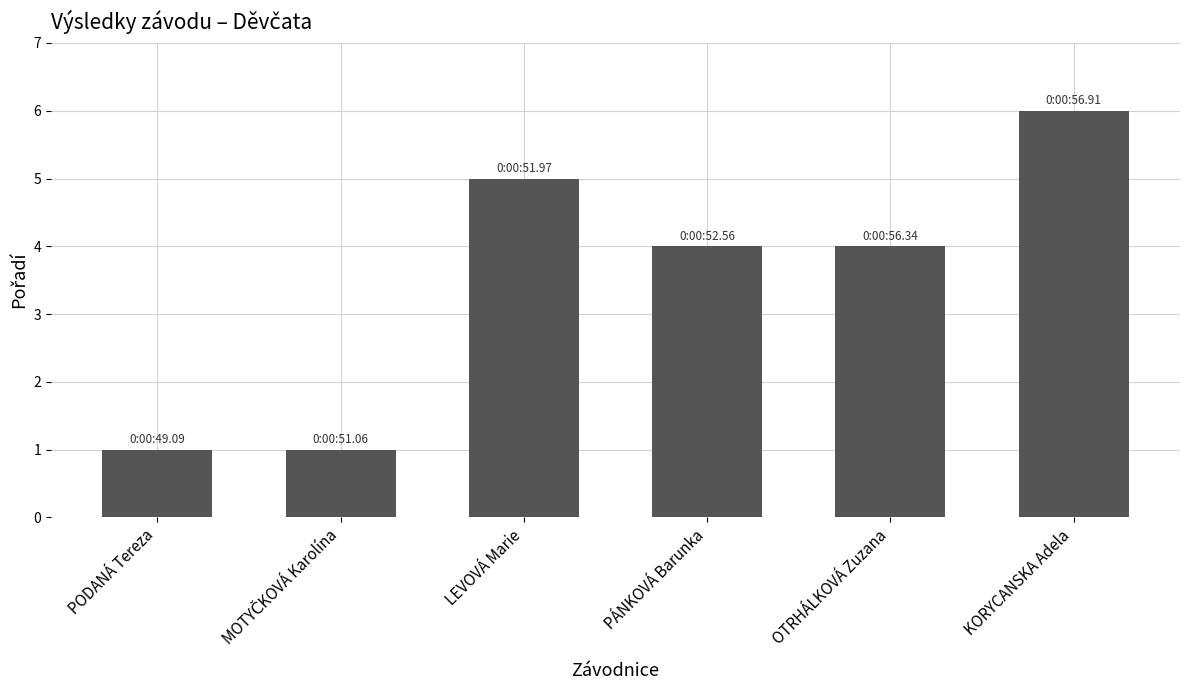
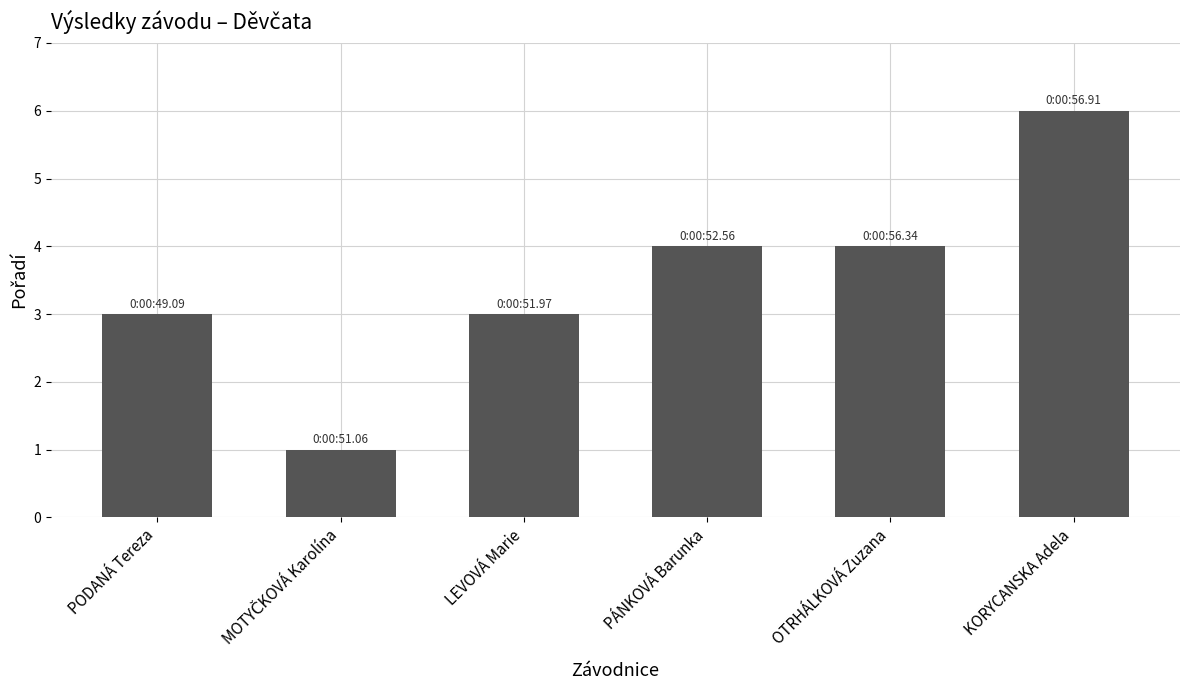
PODANÁ Tereza: 1 -> 3
LEVOVÁ Marie: 5 -> 3
